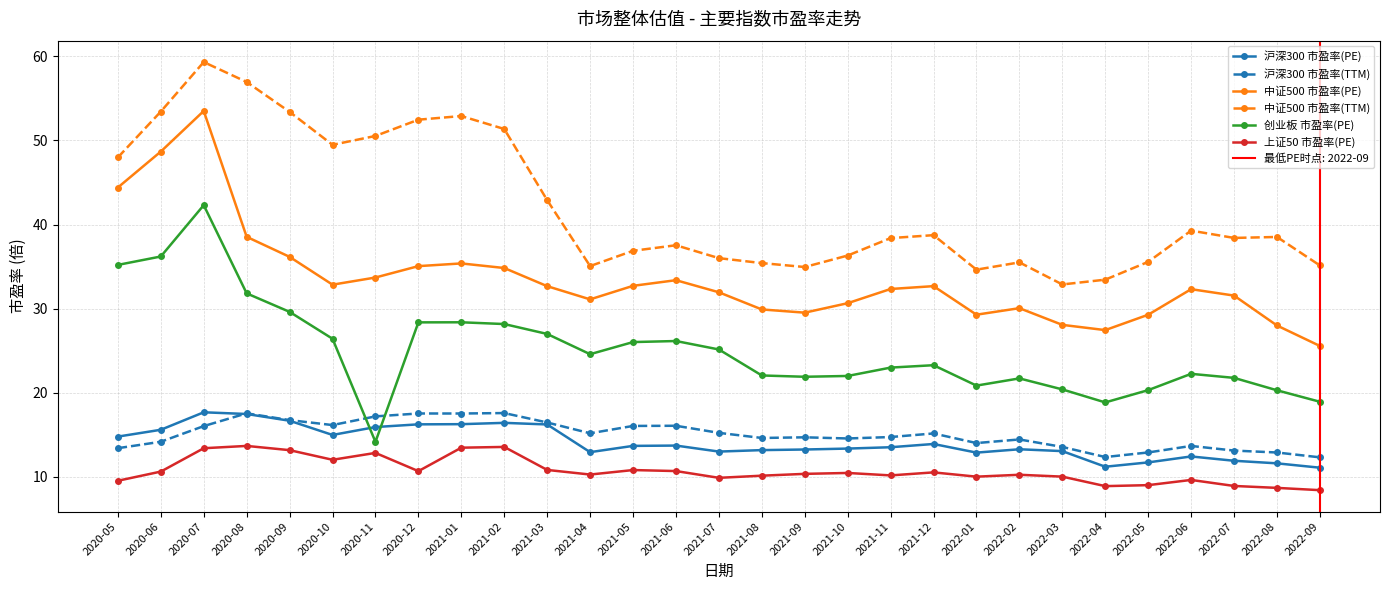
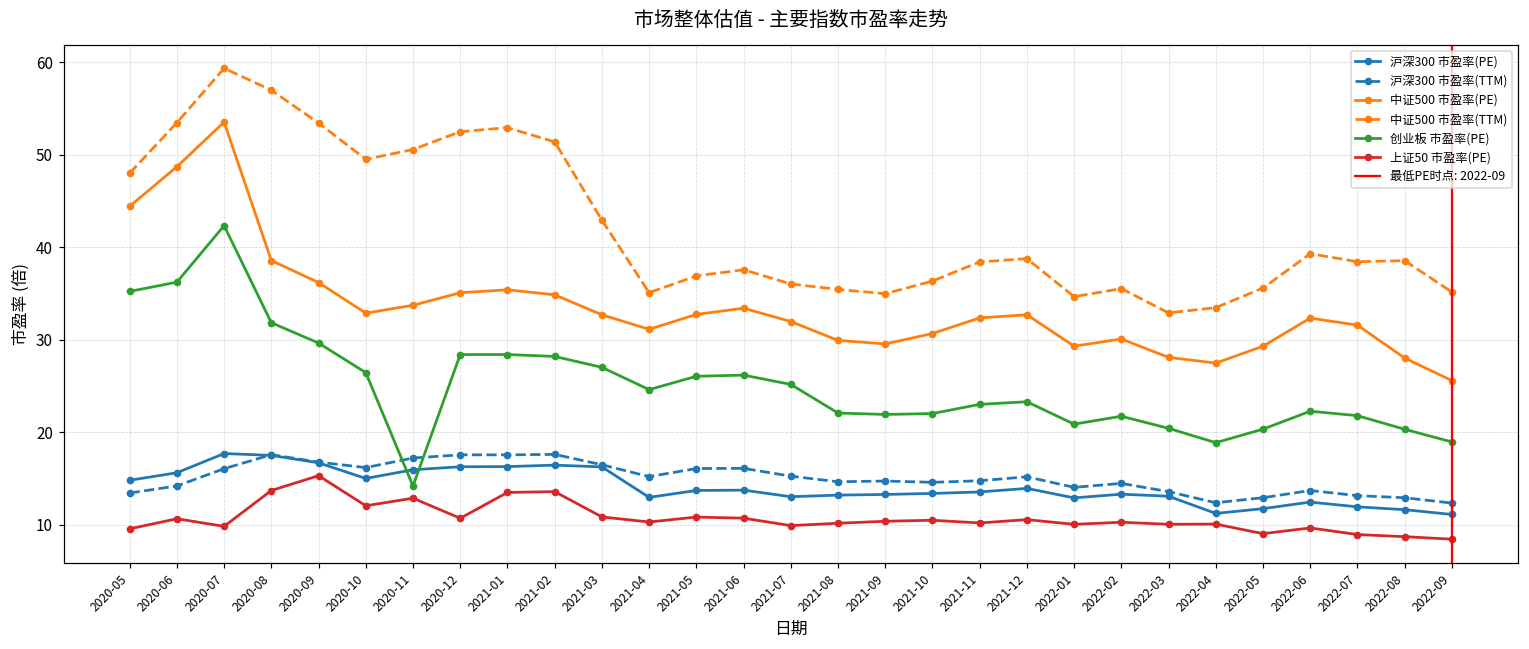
上证50 市盈率(PE), 2020-07: 13 -> 10
上证50 市盈率(PE), 2020-09: 13 -> 15
上证50 市盈率(PE), 2022-04: 9 -> 10
